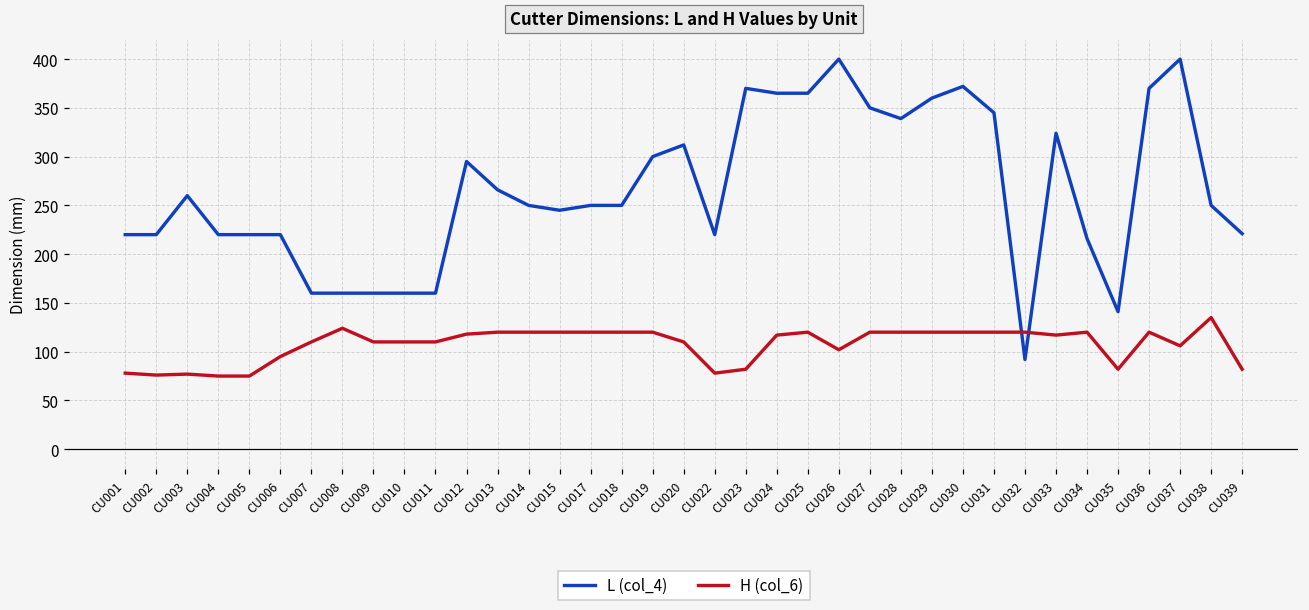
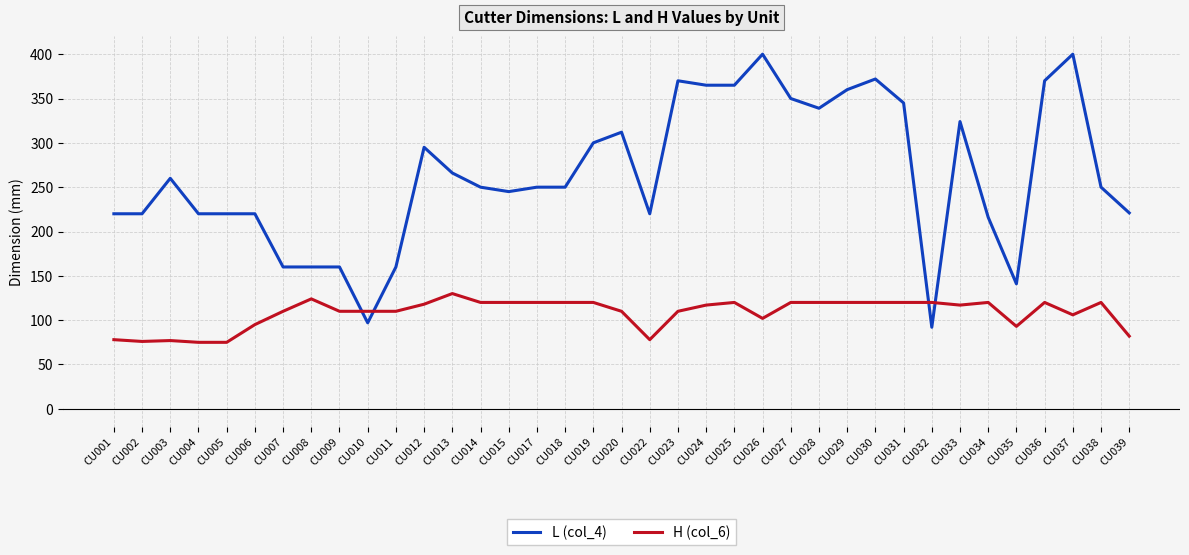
L (col_4), CU010: 160 -> 100
H (col_6), CU013: 120 -> 130
H (col_6), CU023: 80 -> 110
H (col_6), CU035: 80 -> 90
H (col_6), CU038: 140 -> 120
